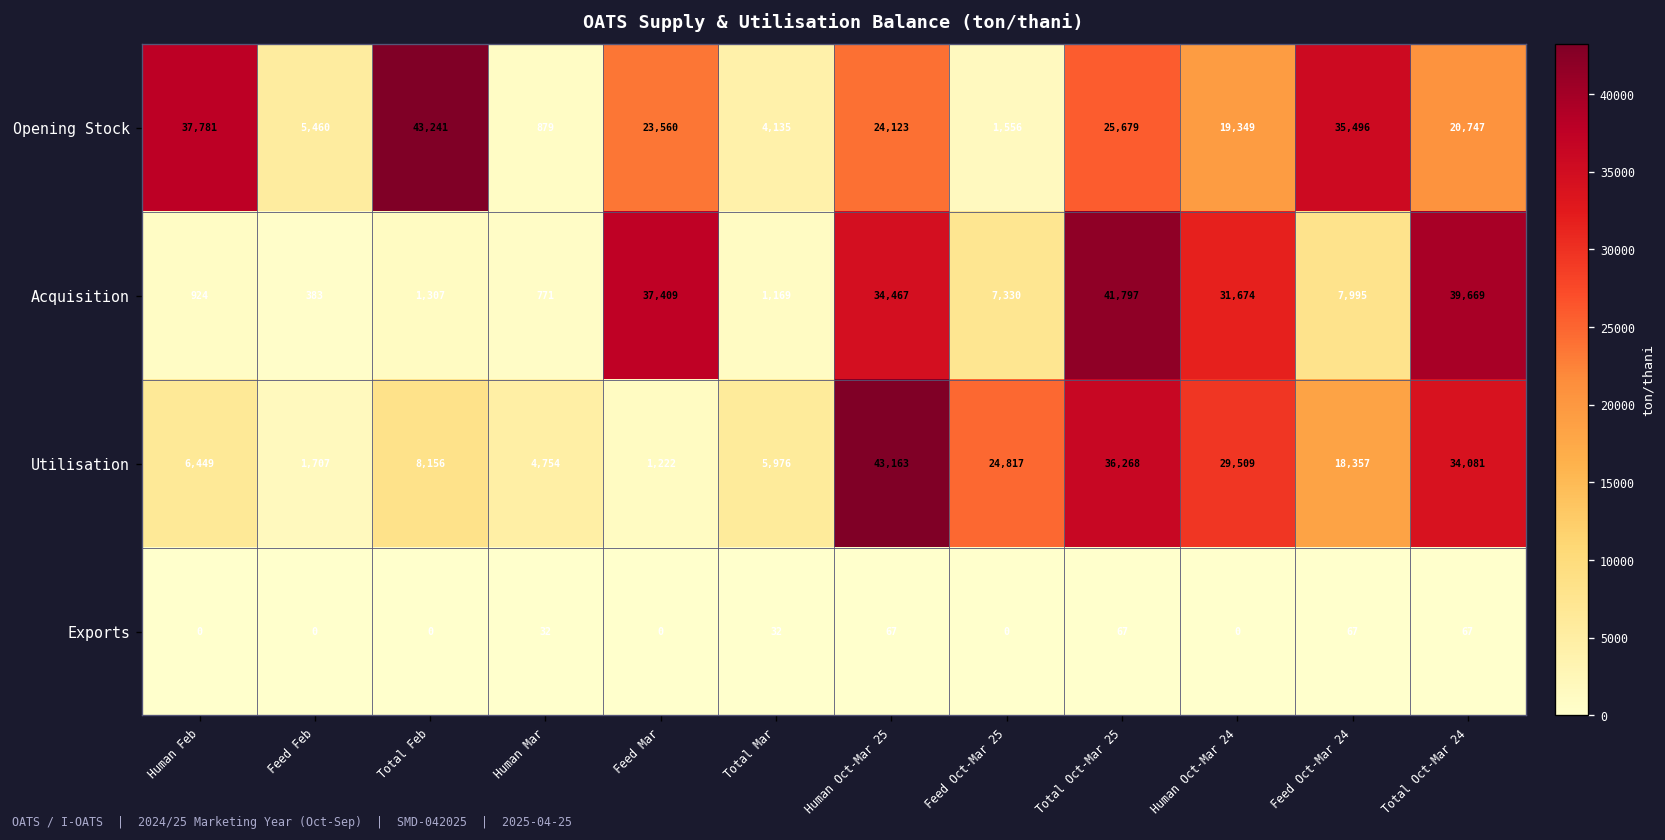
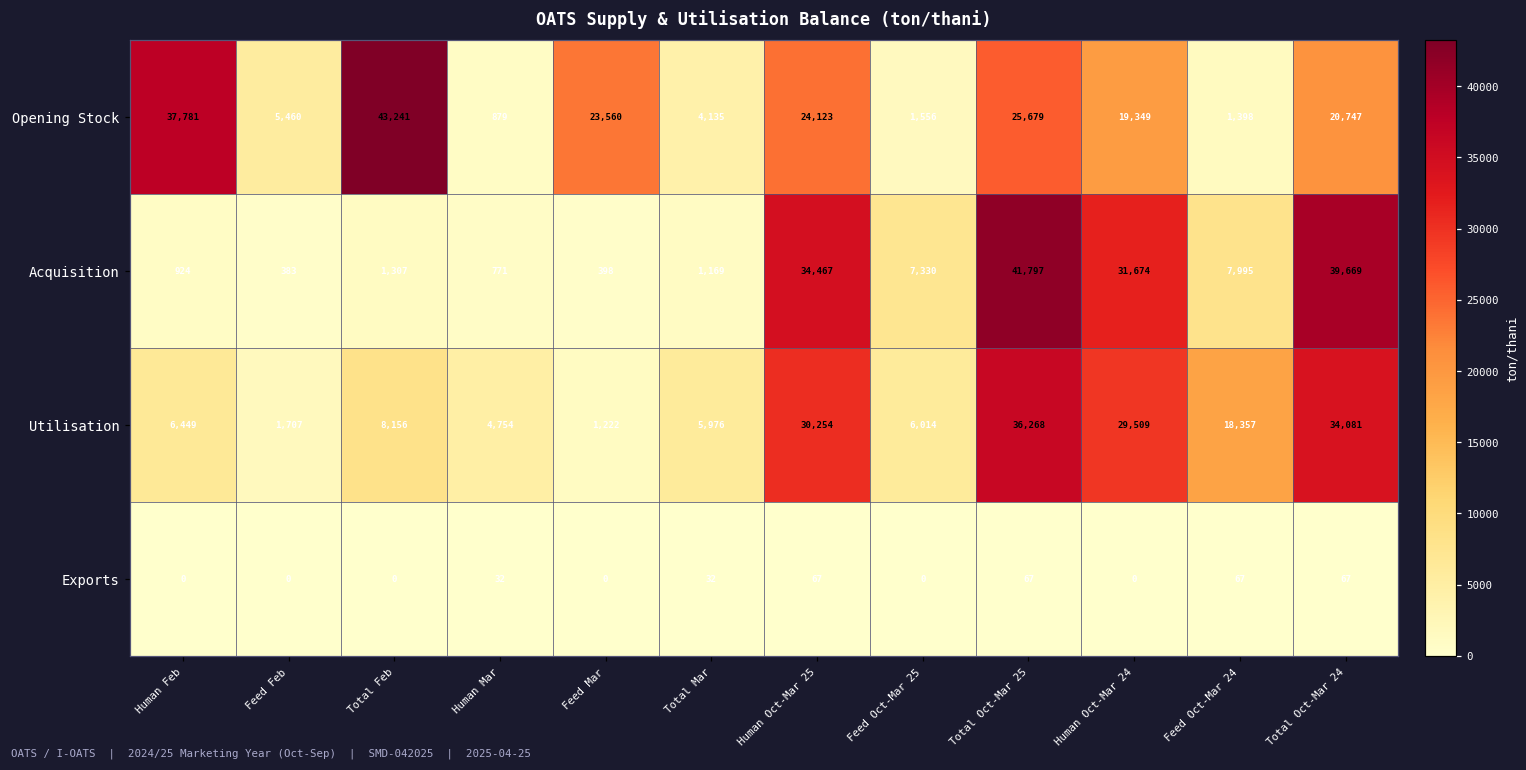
Opening Stock, Feed Oct-Mar 24: 35,496 -> 1,398
Acquisition, Feed Mar: 37,409 -> 398
Utilisation, Human Oct-Mar 25: 43,163 -> 30,254
Utilisation, Feed Oct-Mar 25: 24,817 -> 6,014
